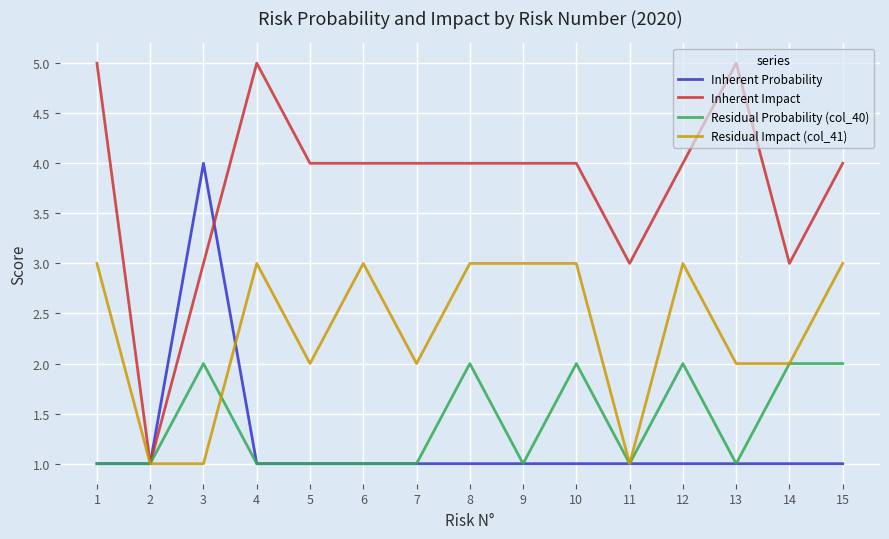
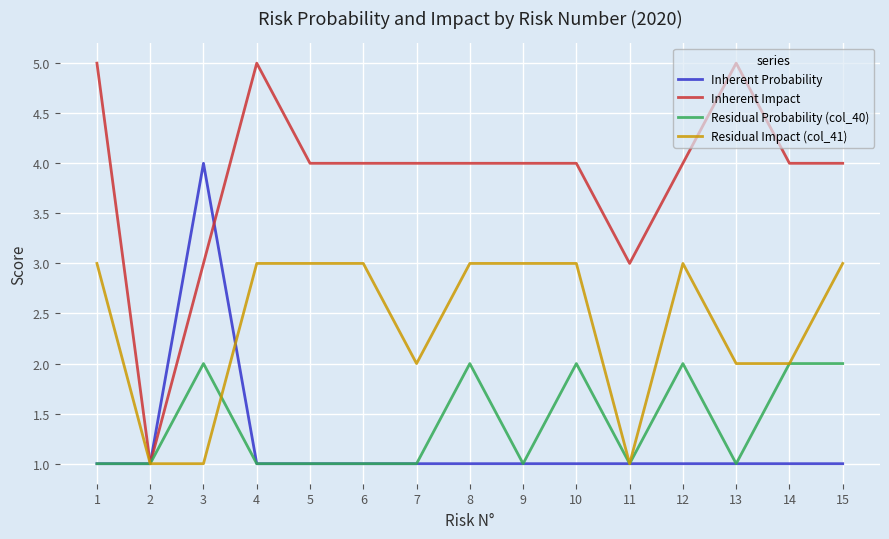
Residual Impact (col_41), 5: 2 -> 3
Inherent Impact, 14: 3 -> 4
